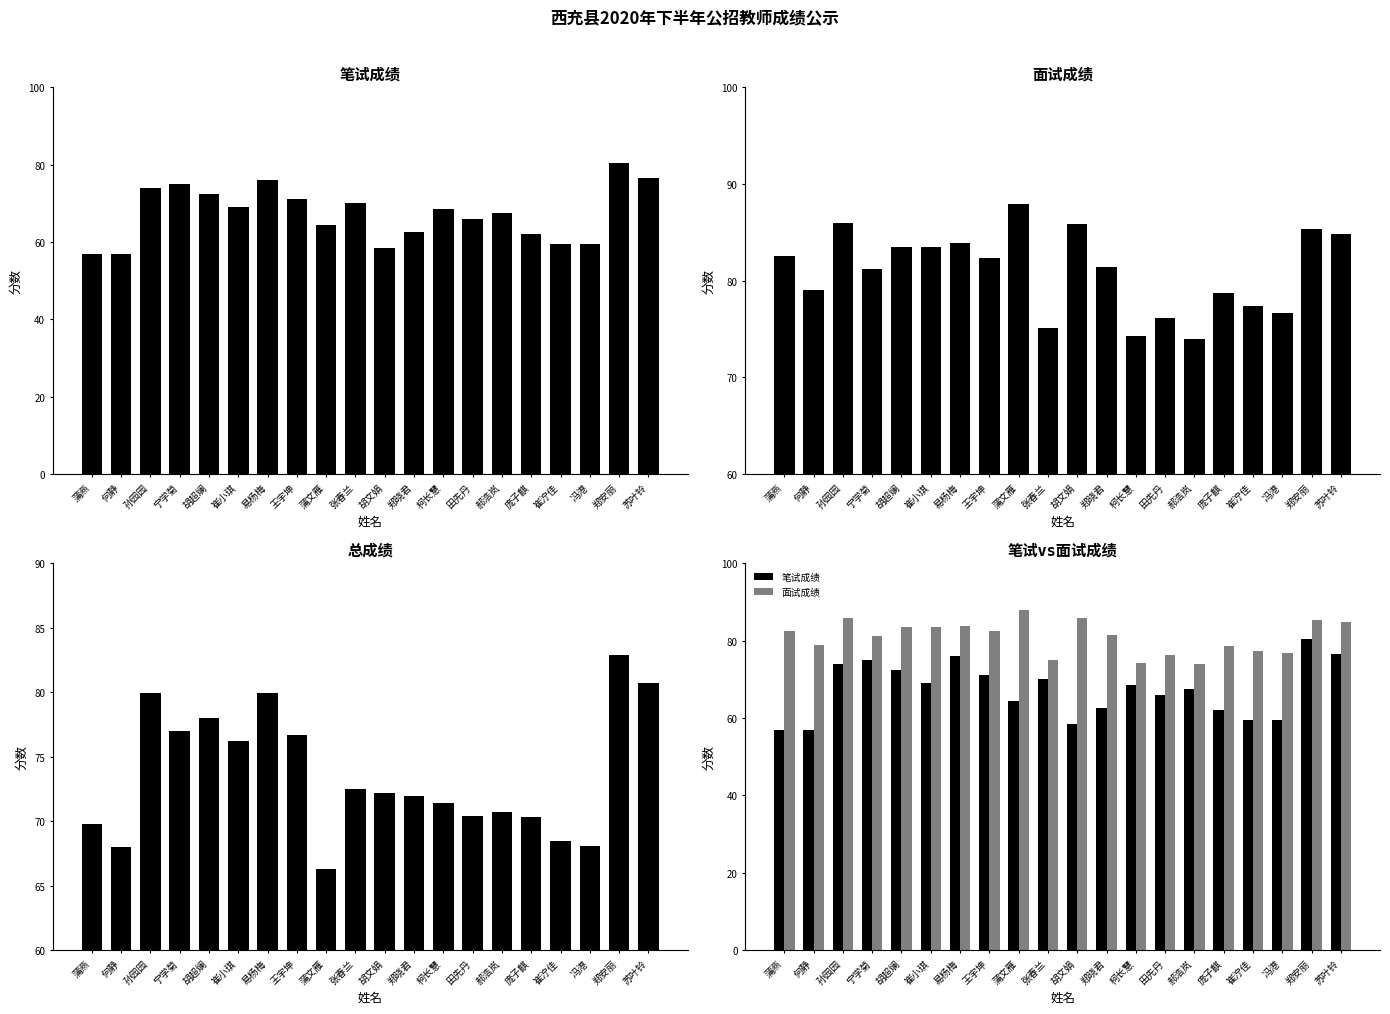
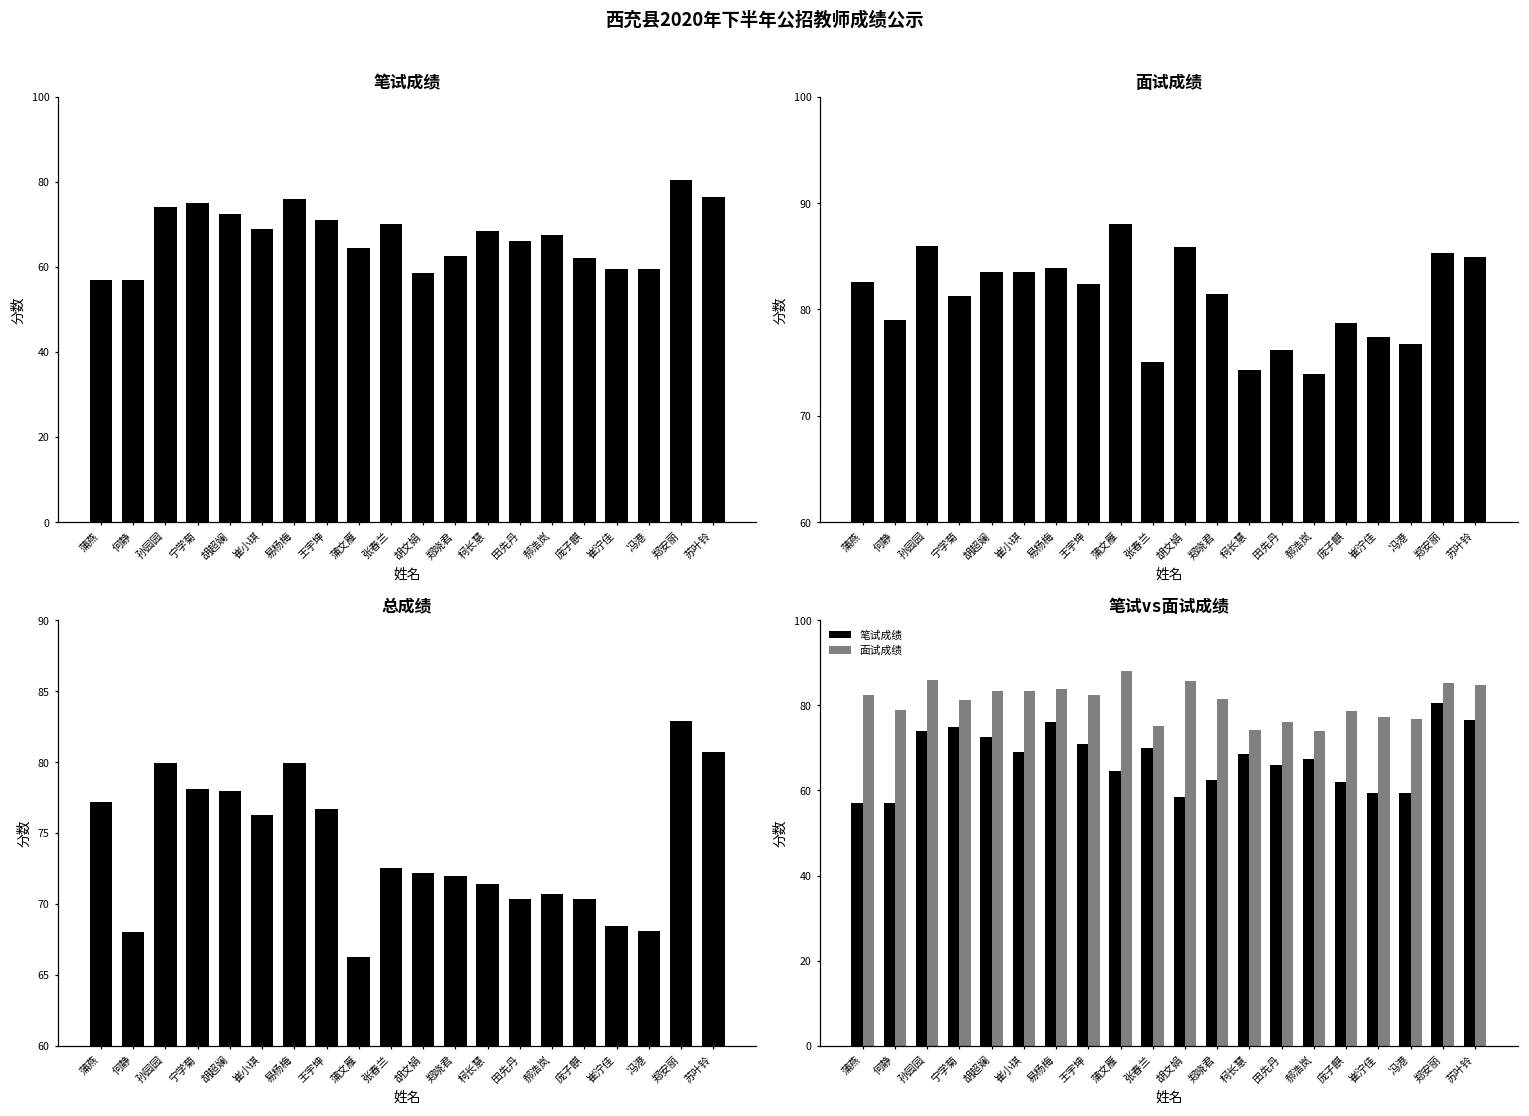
总成绩, 蒲燕: 69.8 -> 77.2
总成绩, 宁学菊: 77.0 -> 78.1
